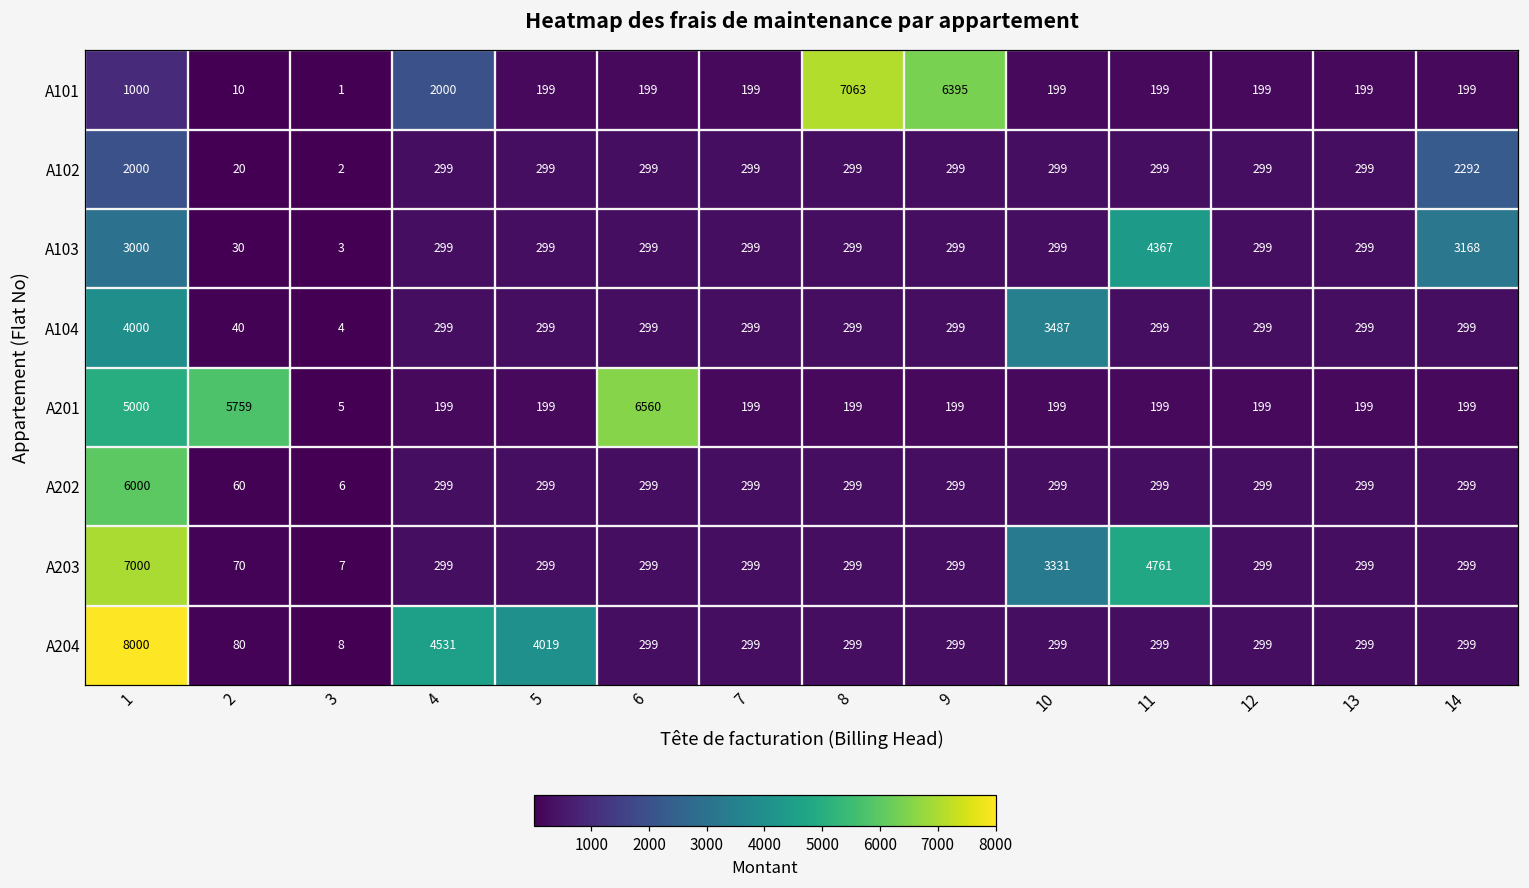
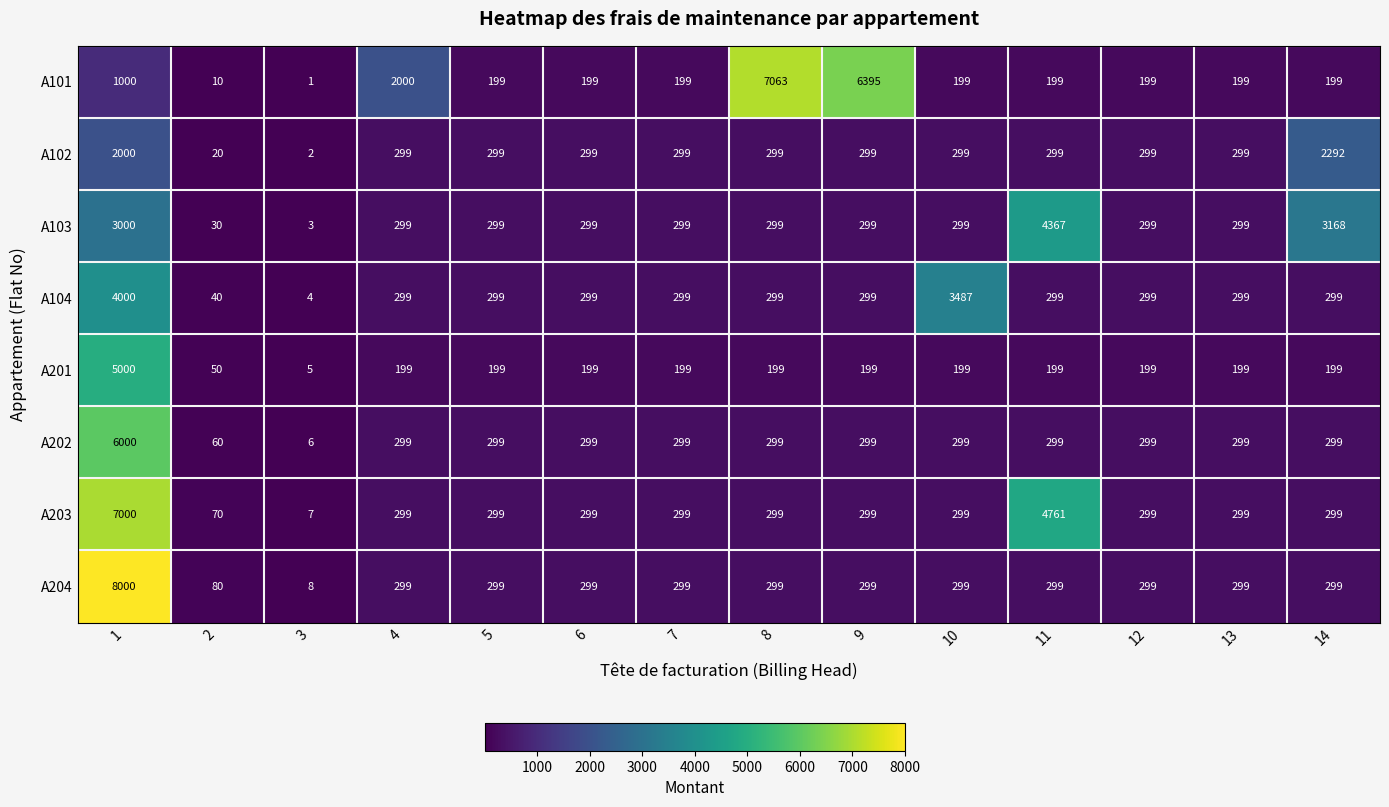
A201, 2: 5759 -> 50
A201, 6: 6560 -> 199
A203, 10: 3331 -> 299
A204, 4: 4531 -> 299
A204, 5: 4019 -> 299
